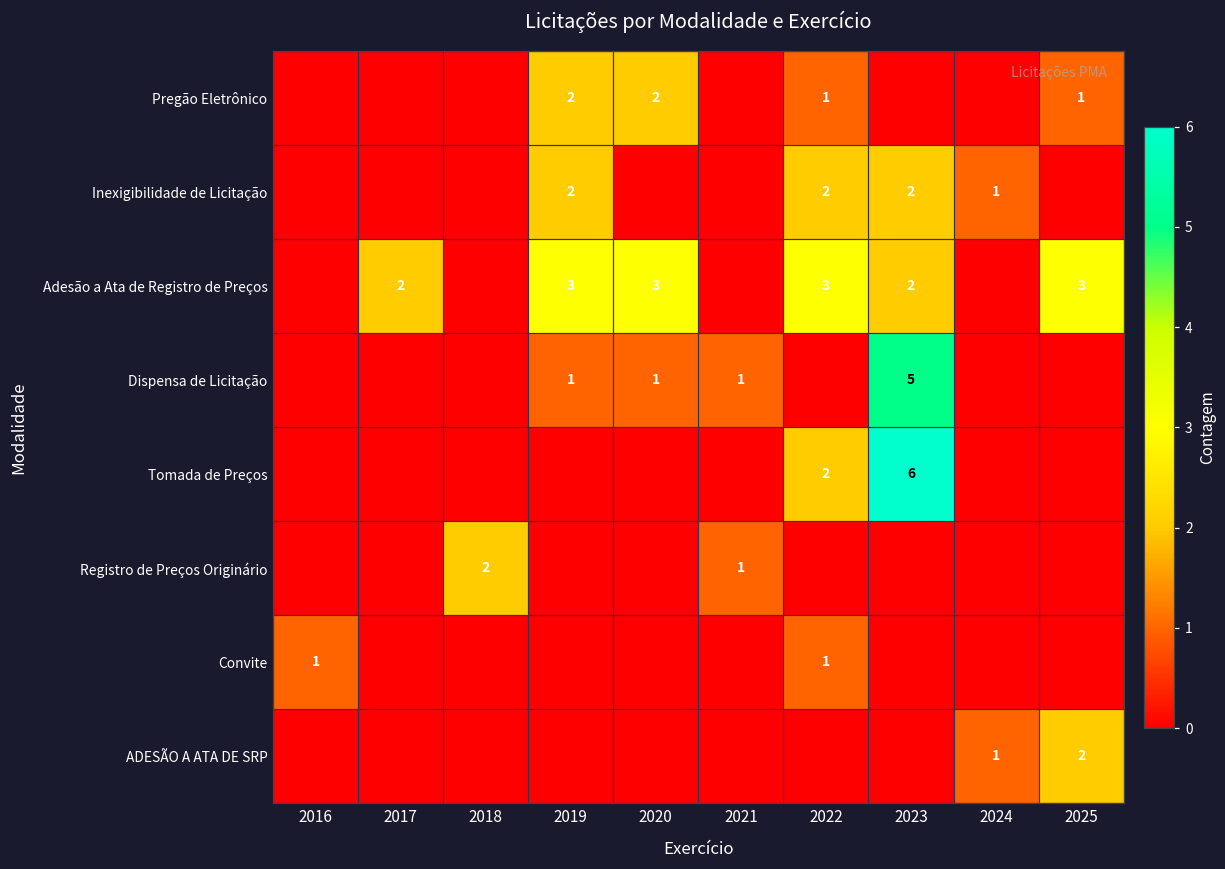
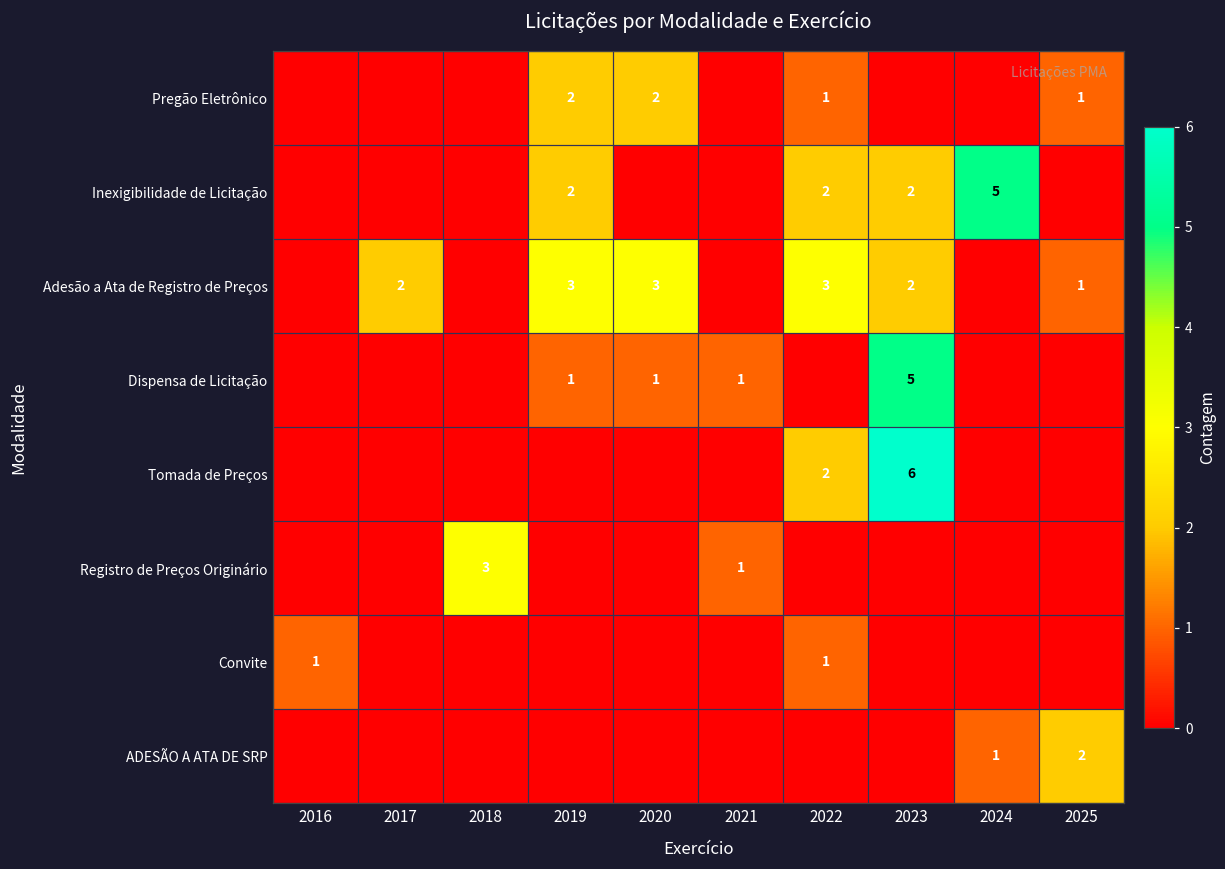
Inexigibilidade de Licitação, 2024: 1 -> 5
Adesão a Ata de Registro de Preços, 2025: 3 -> 1
Registro de Preços Originário, 2018: 2 -> 3
